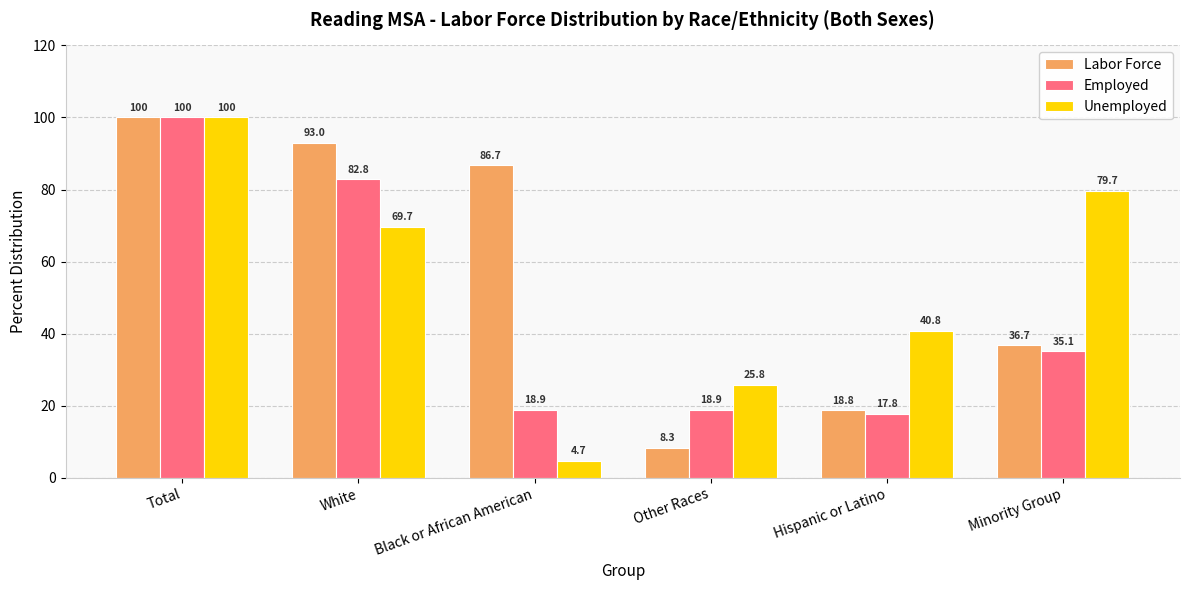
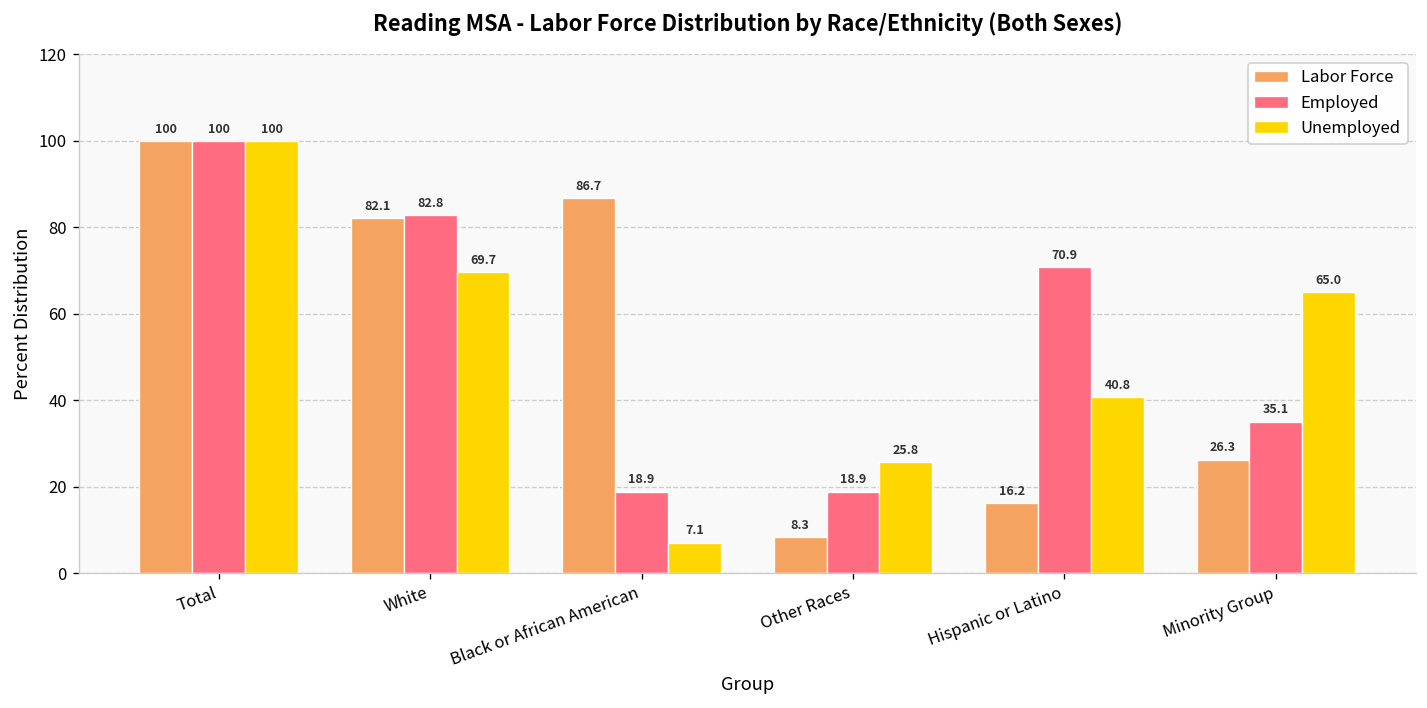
Labor Force, White: 93.0 -> 82.1
Unemployed, Black or African American: 4.7 -> 7.1
Labor Force, Hispanic or Latino: 18.8 -> 16.2
Employed, Hispanic or Latino: 17.8 -> 70.9
Labor Force, Minority Group: 36.7 -> 26.3
Unemployed, Minority Group: 79.7 -> 65.0
